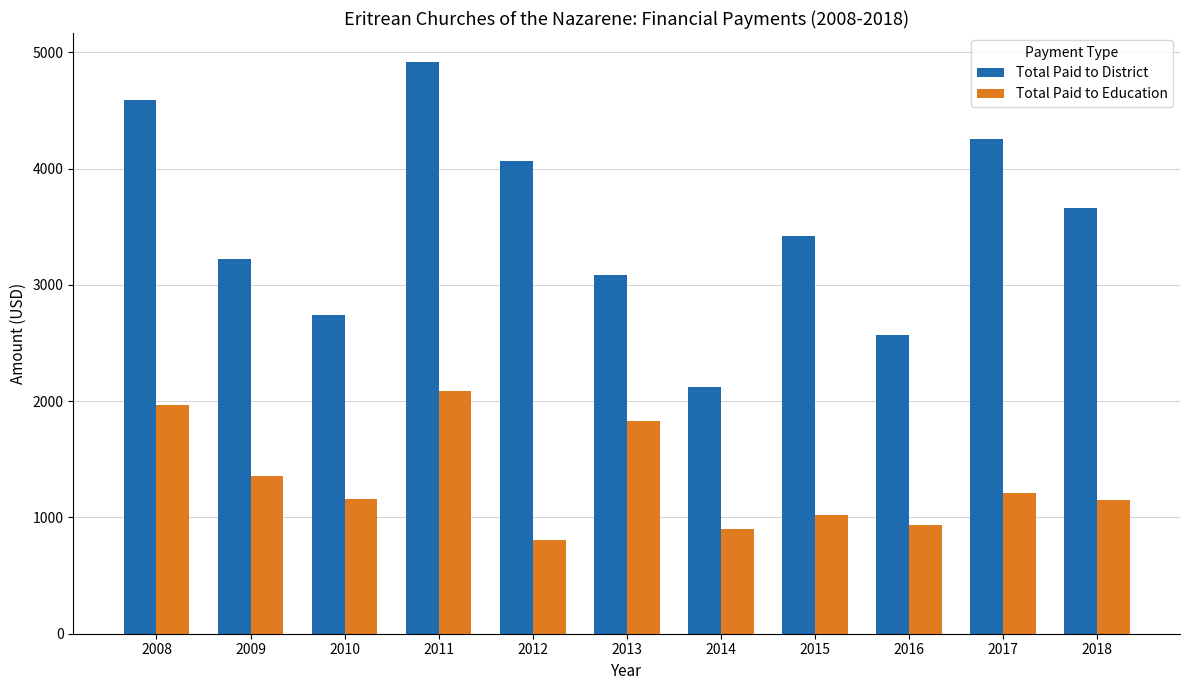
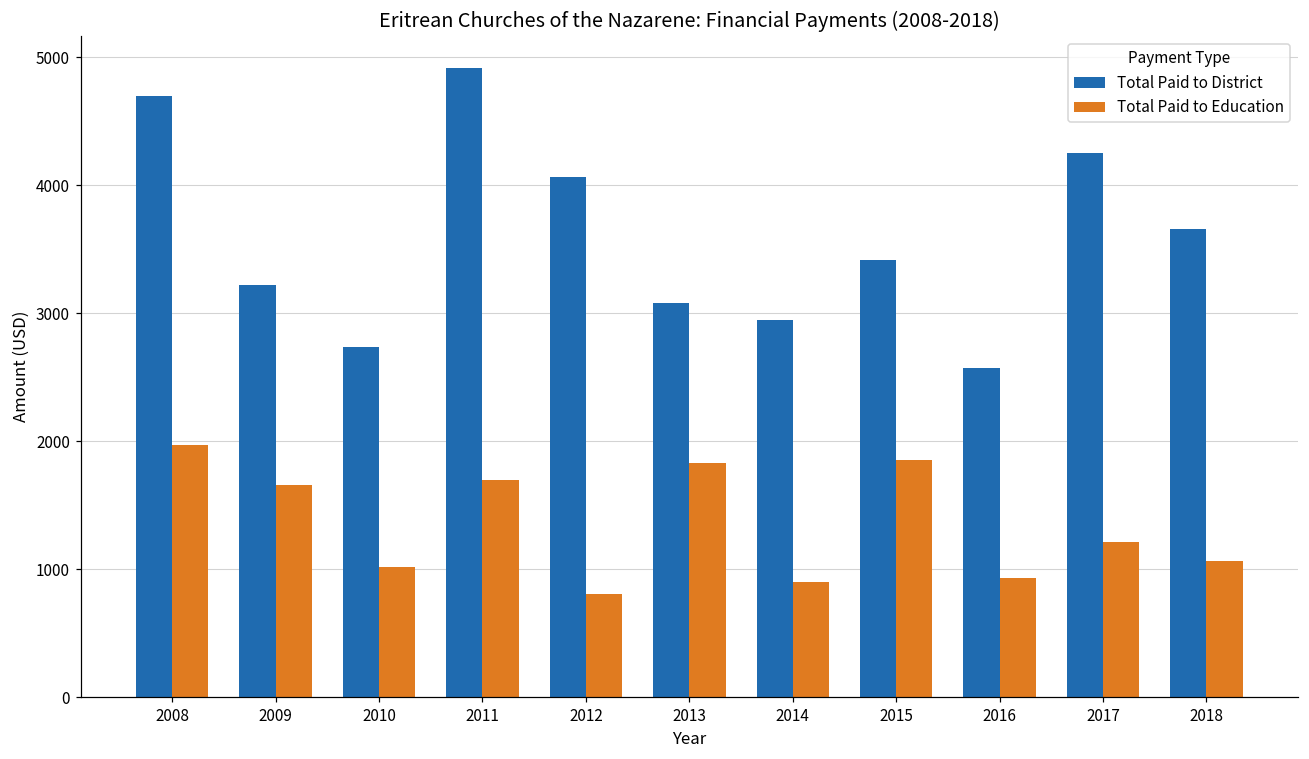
Total Paid to District, 2008: 4590 -> 4700
Total Paid to Education, 2009: 1360 -> 1650
Total Paid to Education, 2010: 1160 -> 1020
Total Paid to Education, 2011: 2090 -> 1700
Total Paid to District, 2014: 2120 -> 2950
Total Paid to Education, 2015: 1020 -> 1850
Total Paid to Education, 2018: 1150 -> 1060
